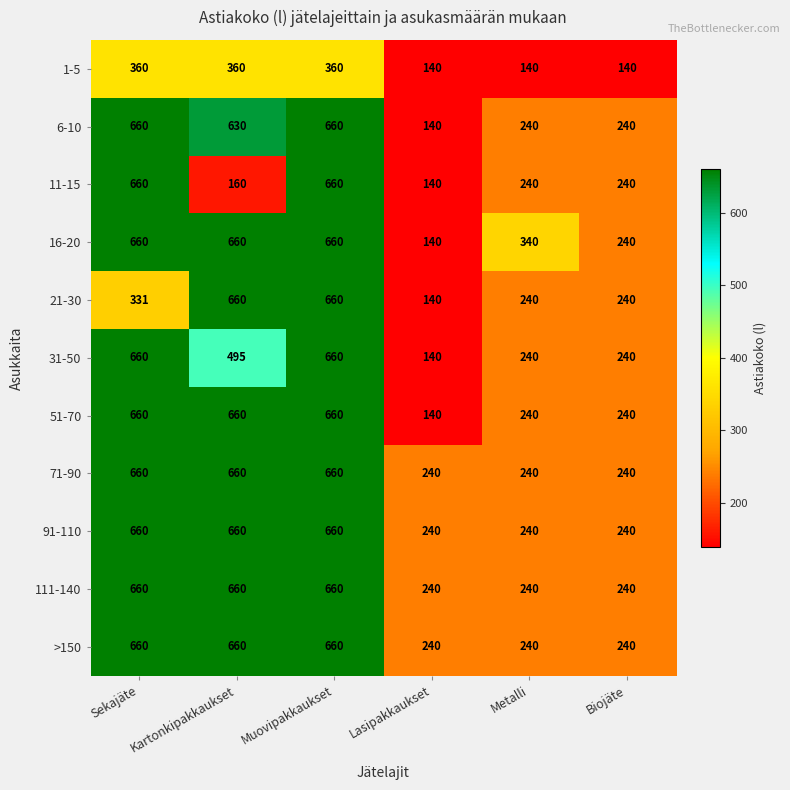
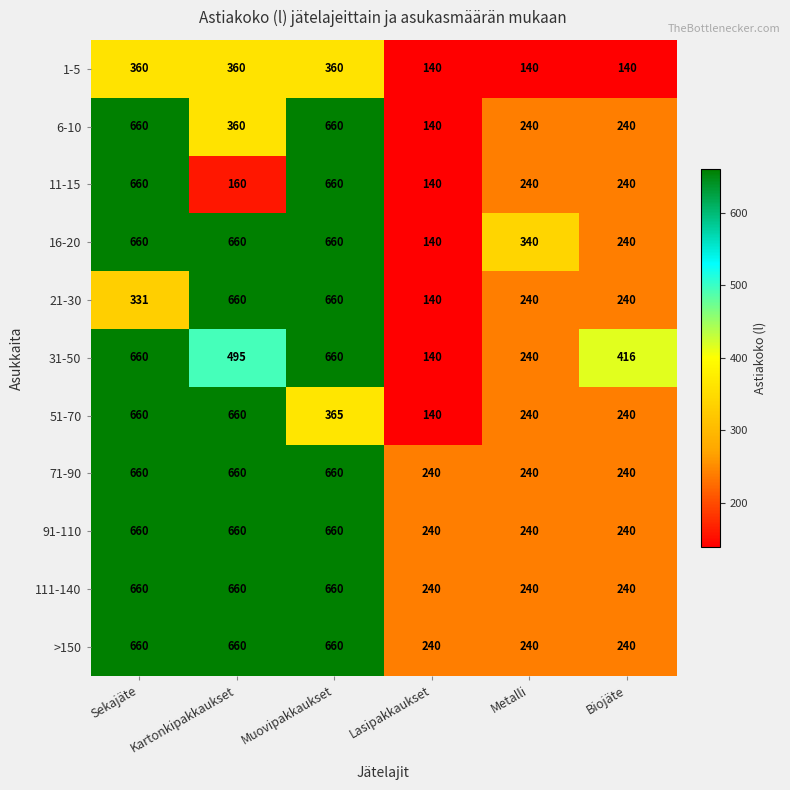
6-10, Kartonkipakkaukset: 630 -> 360
31-50, Biojäte: 240 -> 416
51-70, Muovipakkaukset: 660 -> 365
